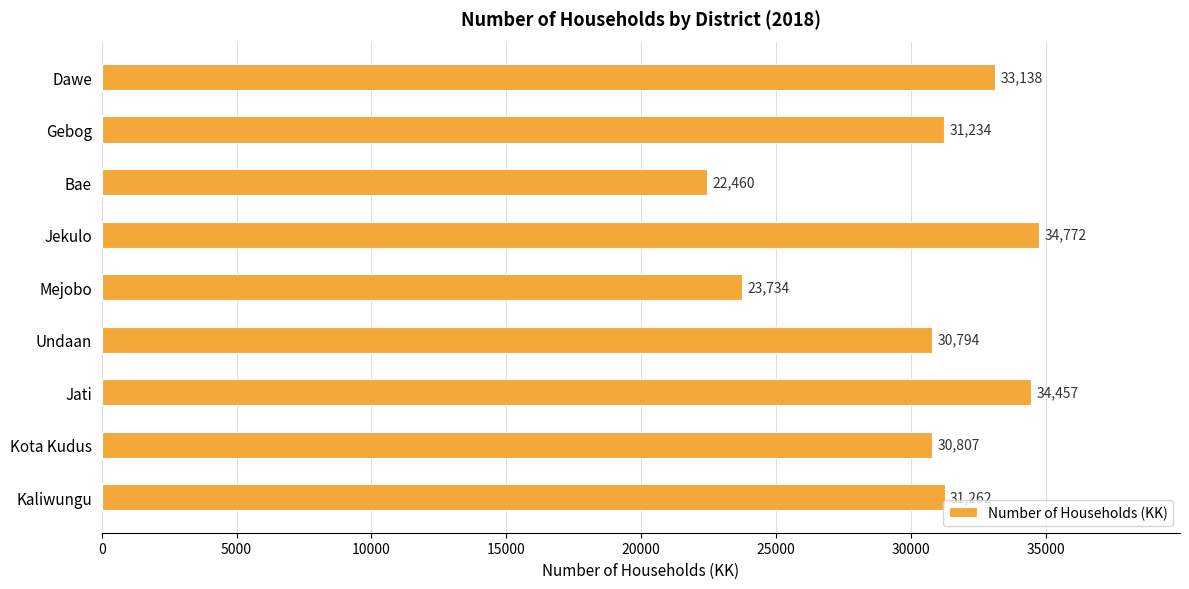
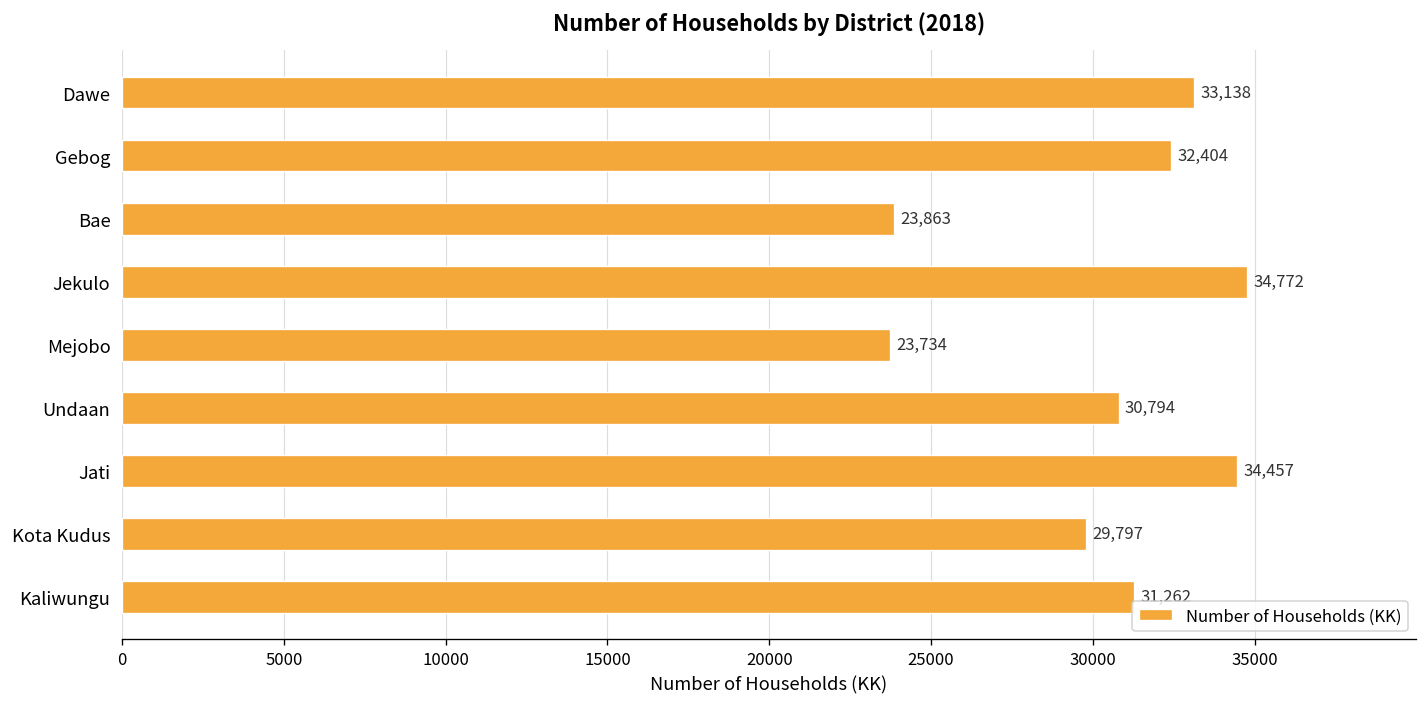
Gebog: 31,234 -> 32,404
Bae: 22,460 -> 23,863
Kota Kudus: 30,807 -> 29,797
